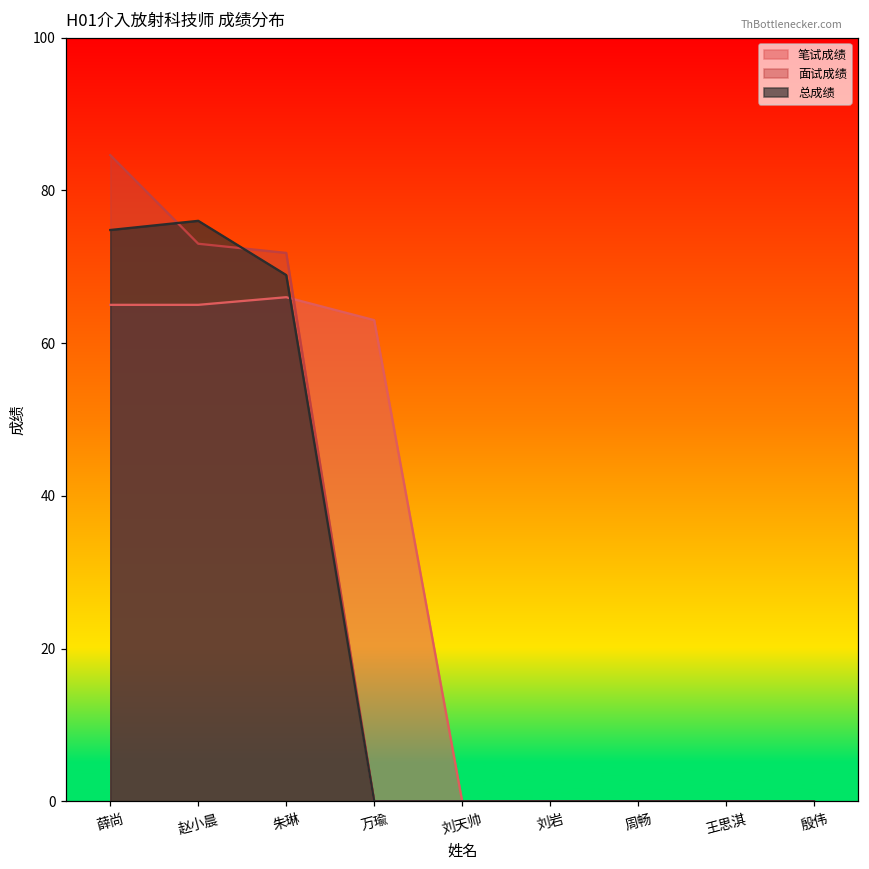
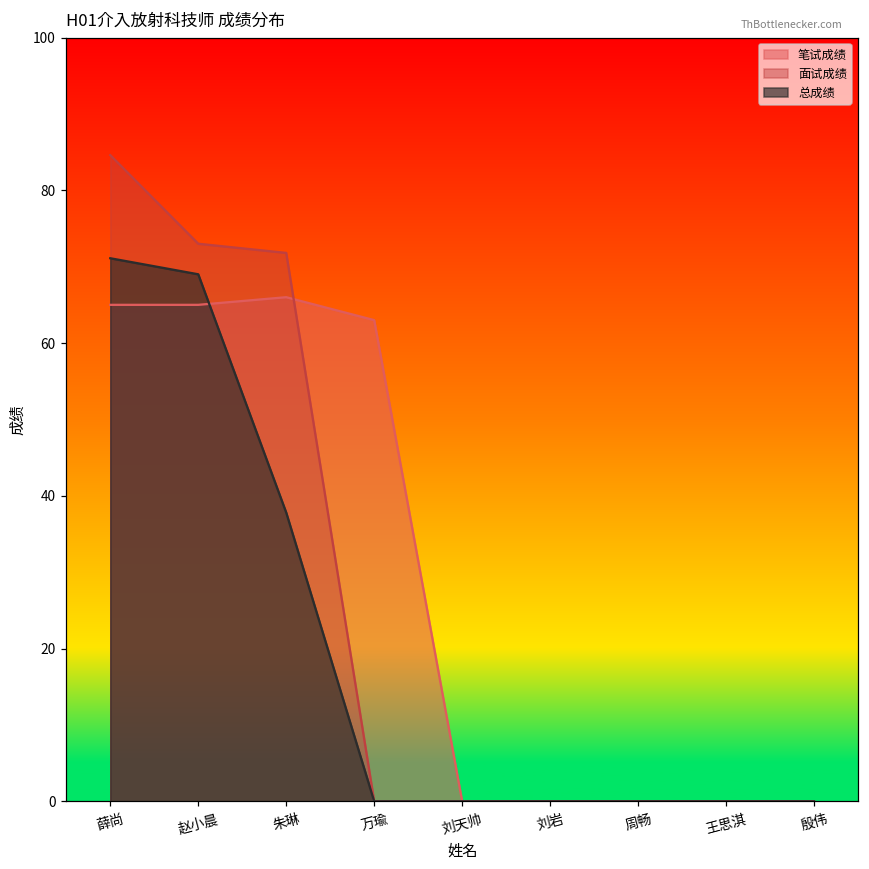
总成绩, 薛尚: 75 -> 71
总成绩, 赵小晨: 76 -> 69
总成绩, 朱琳: 69 -> 38
